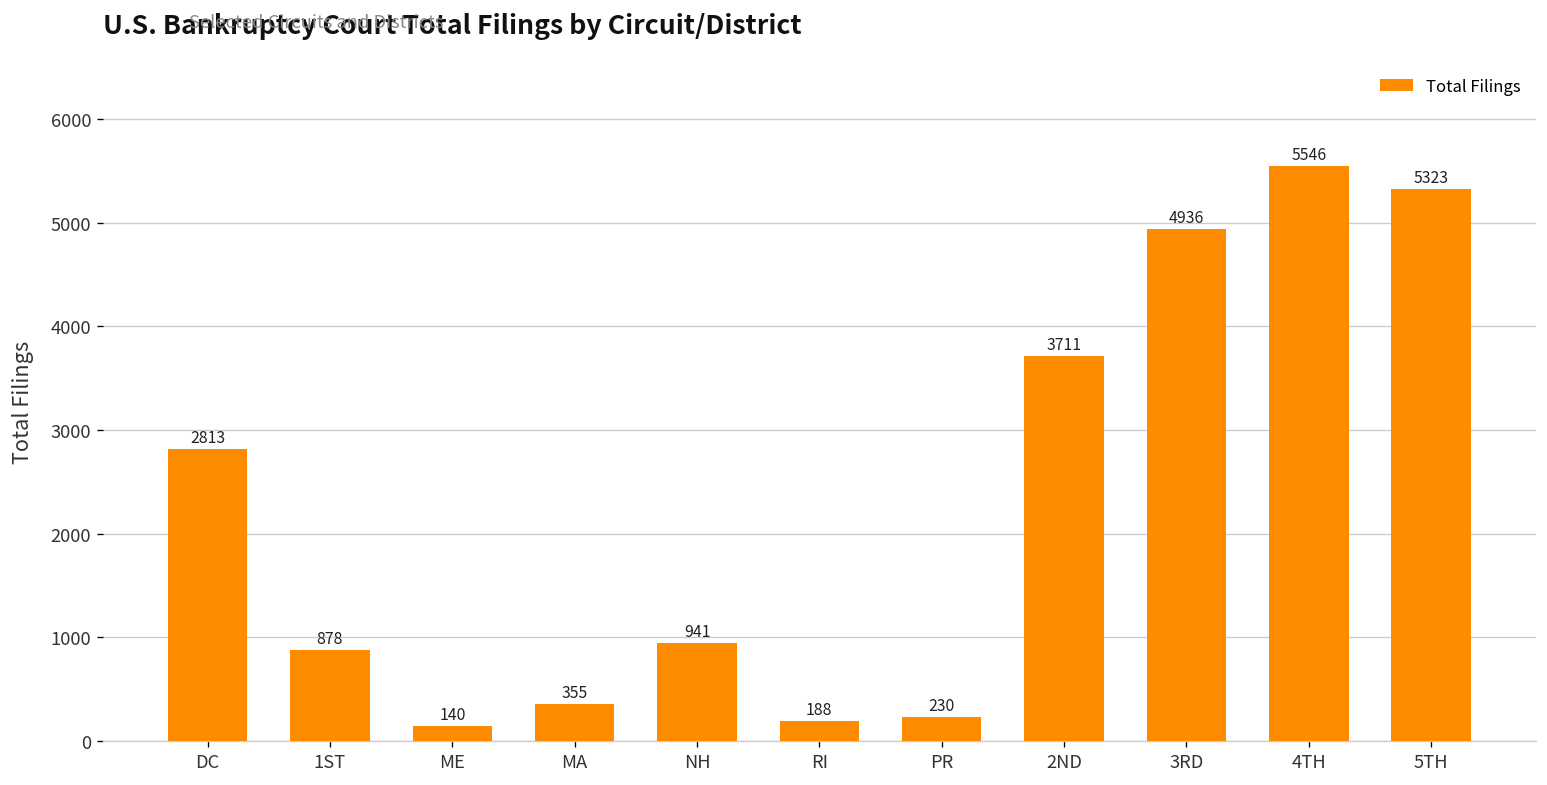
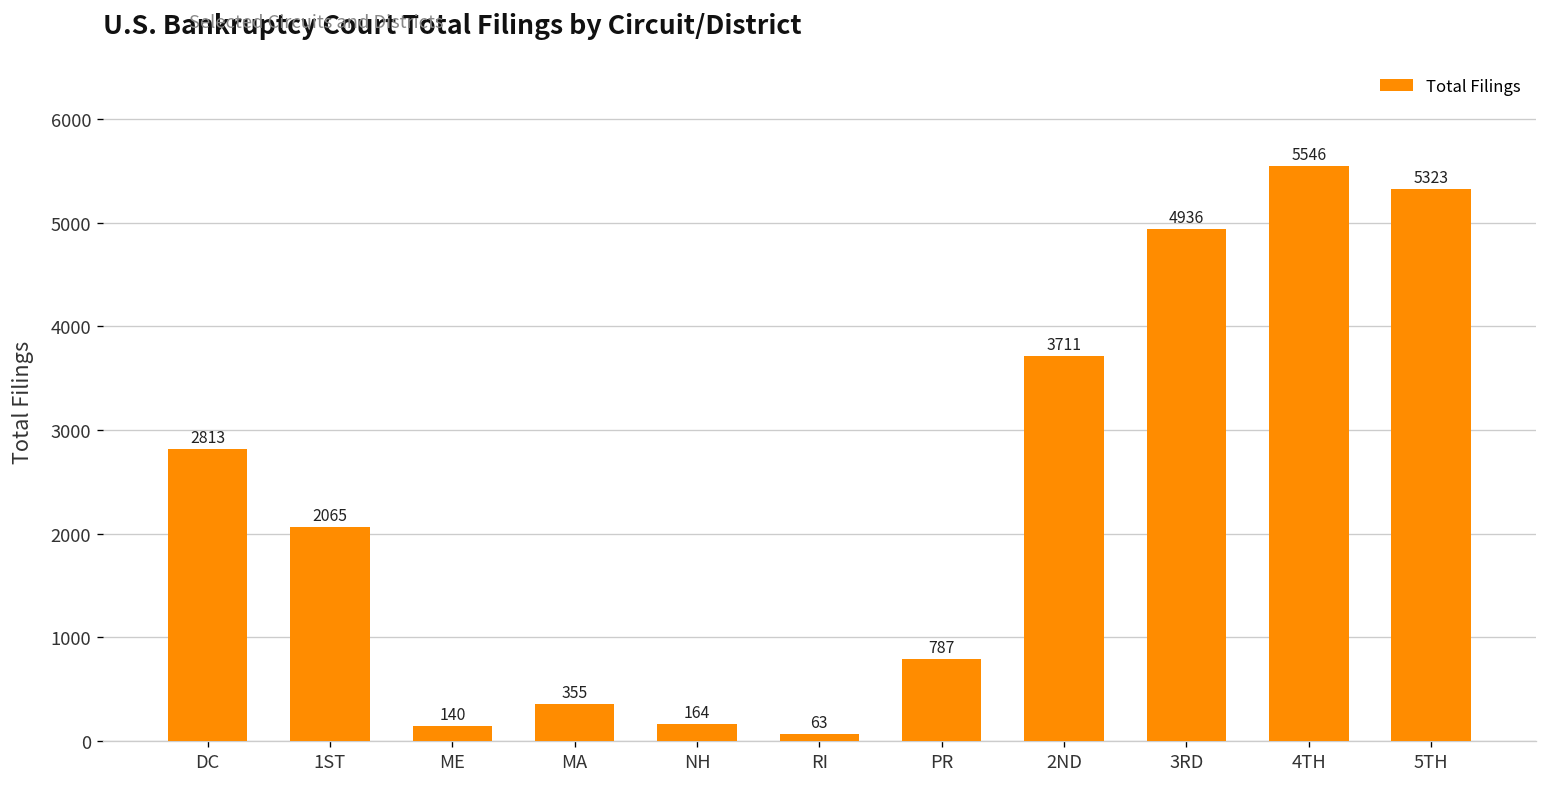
1ST: 878 -> 2065
NH: 941 -> 164
RI: 188 -> 63
PR: 230 -> 787
